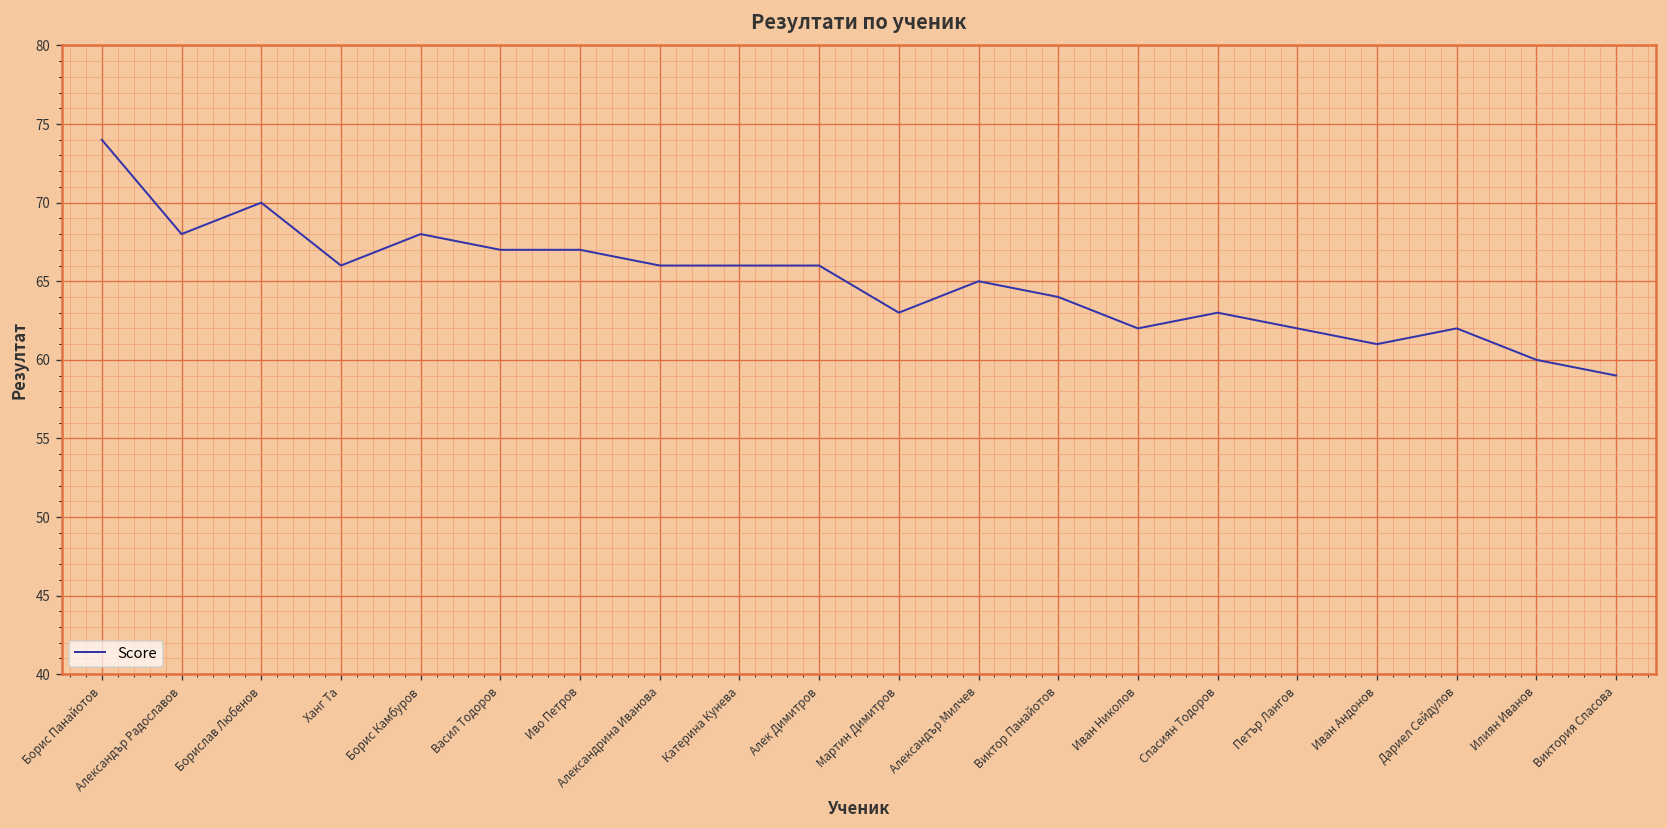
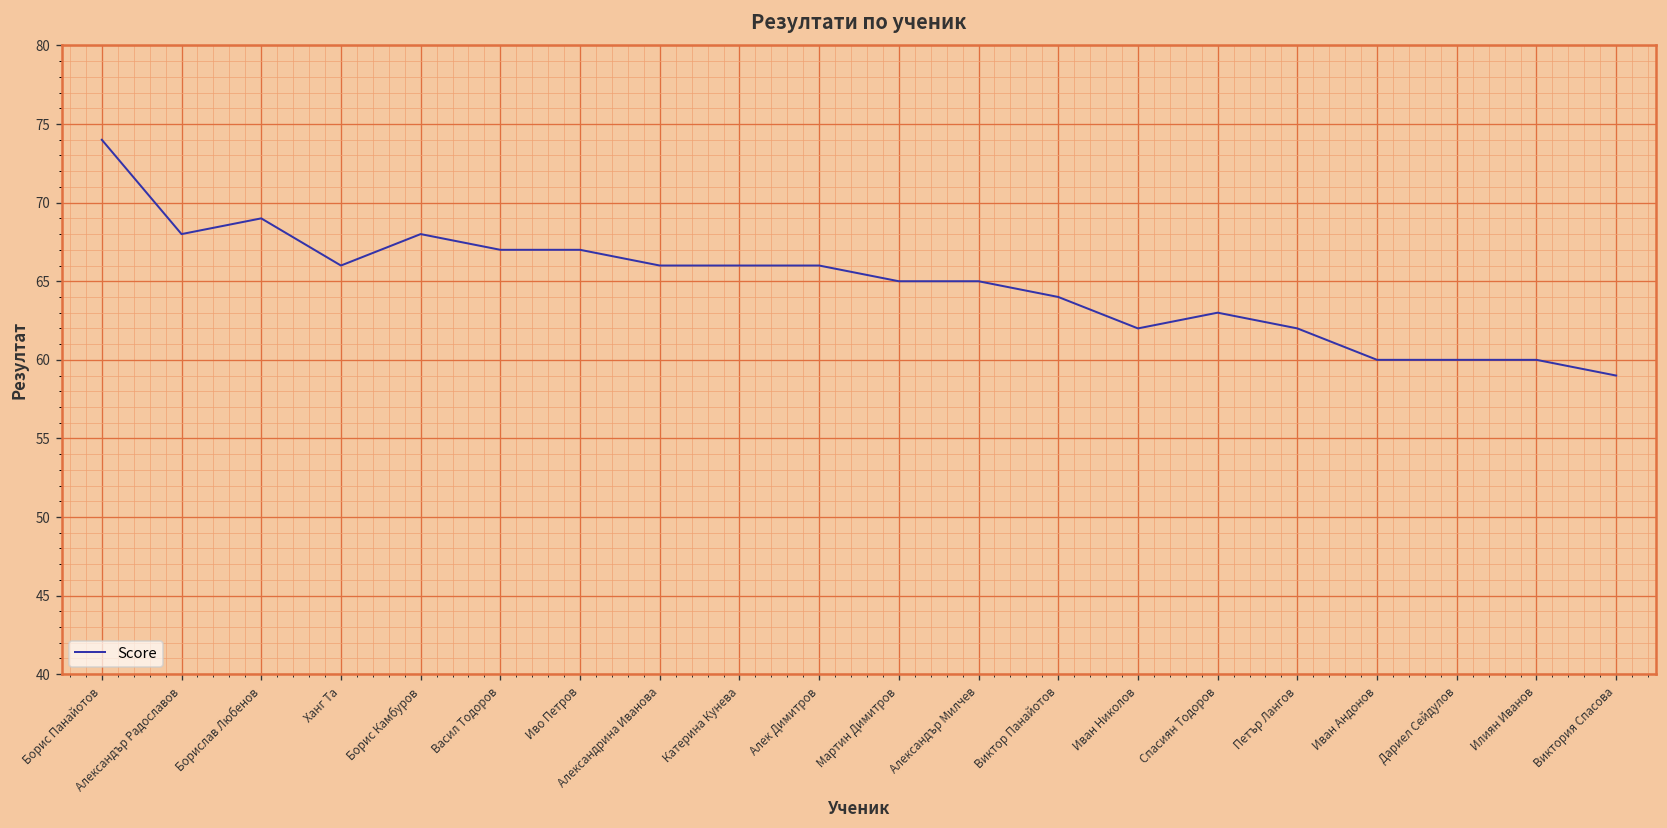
Борислав Любенов: 70 -> 69
Мартин Димитров: 63 -> 65
Иван Андонов: 61 -> 60
Дариел Сейдулов: 62 -> 60
